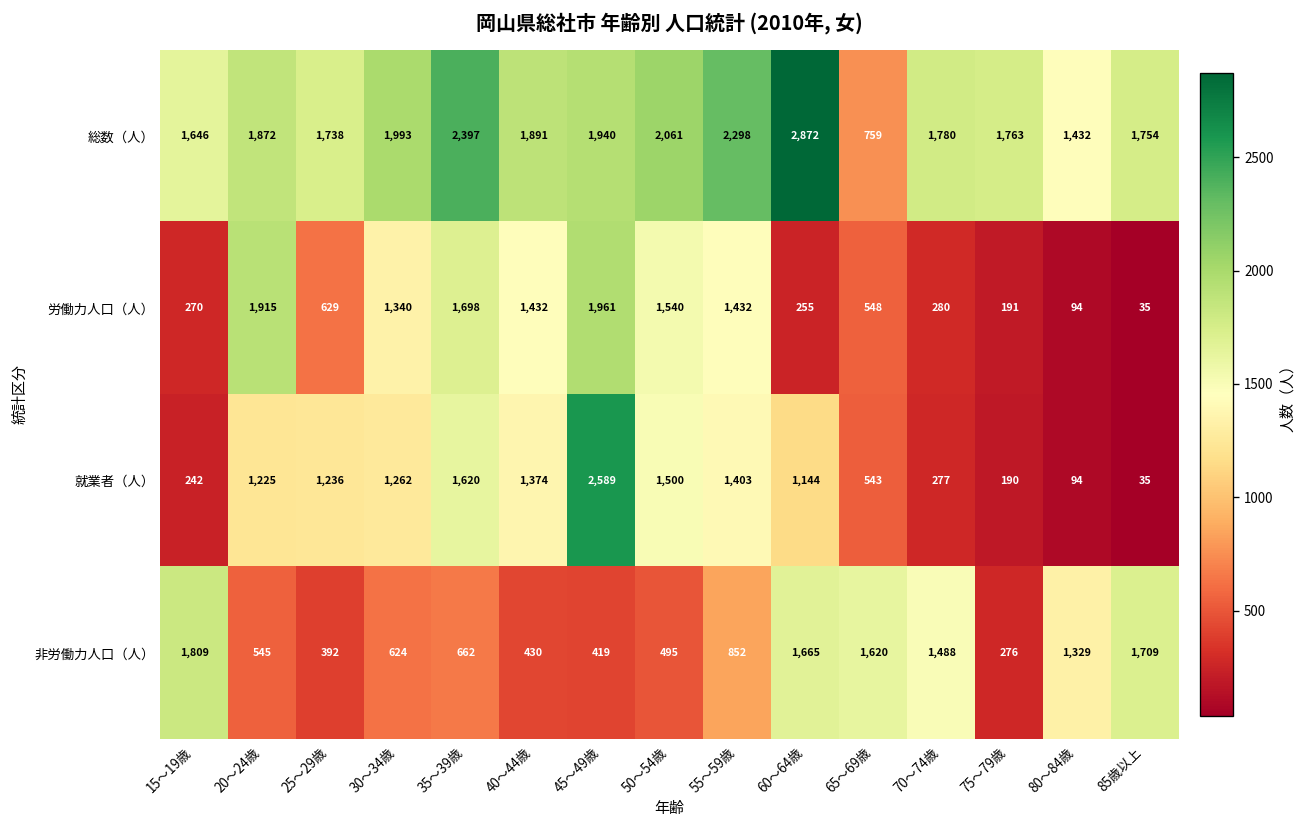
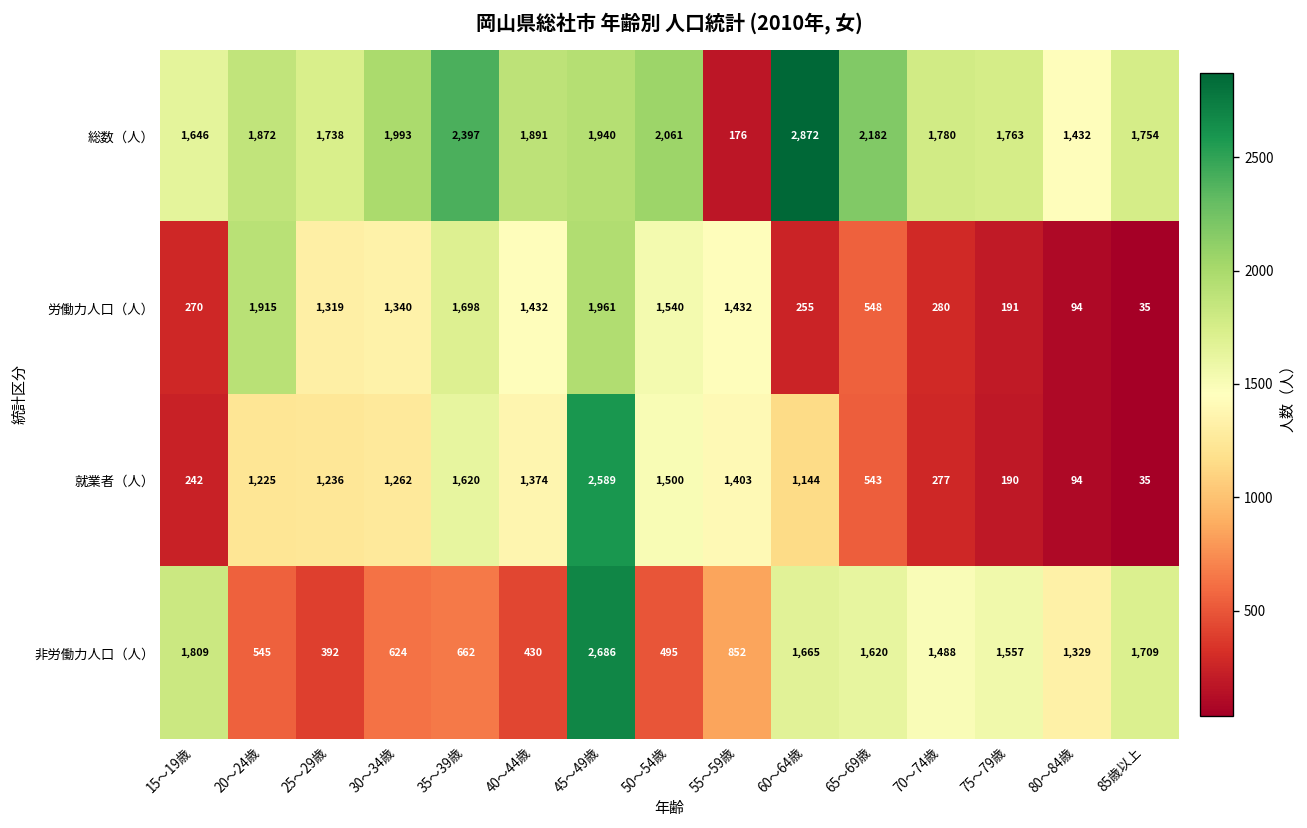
総数（人）, 55～59歳: 2,298 -> 176
総数（人）, 65～69歳: 759 -> 2,182
労働力人口（人）, 25～29歳: 629 -> 1,319
非労働力人口（人）, 45～49歳: 419 -> 2,686
非労働力人口（人）, 75～79歳: 276 -> 1,557
